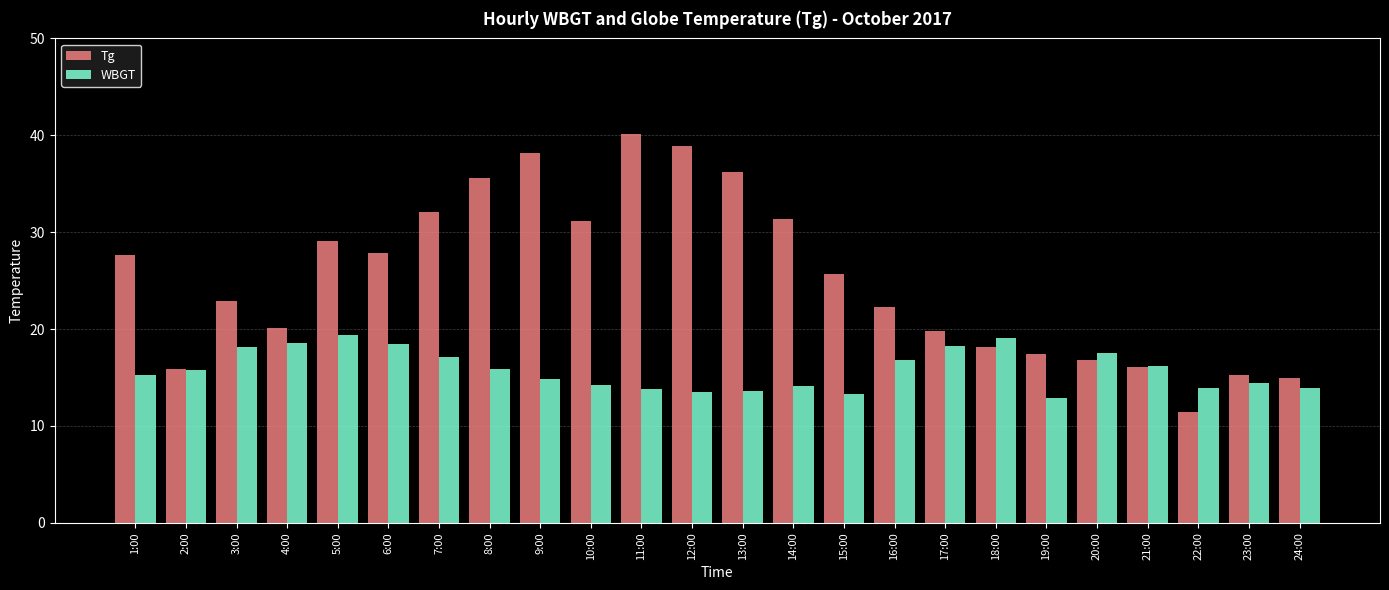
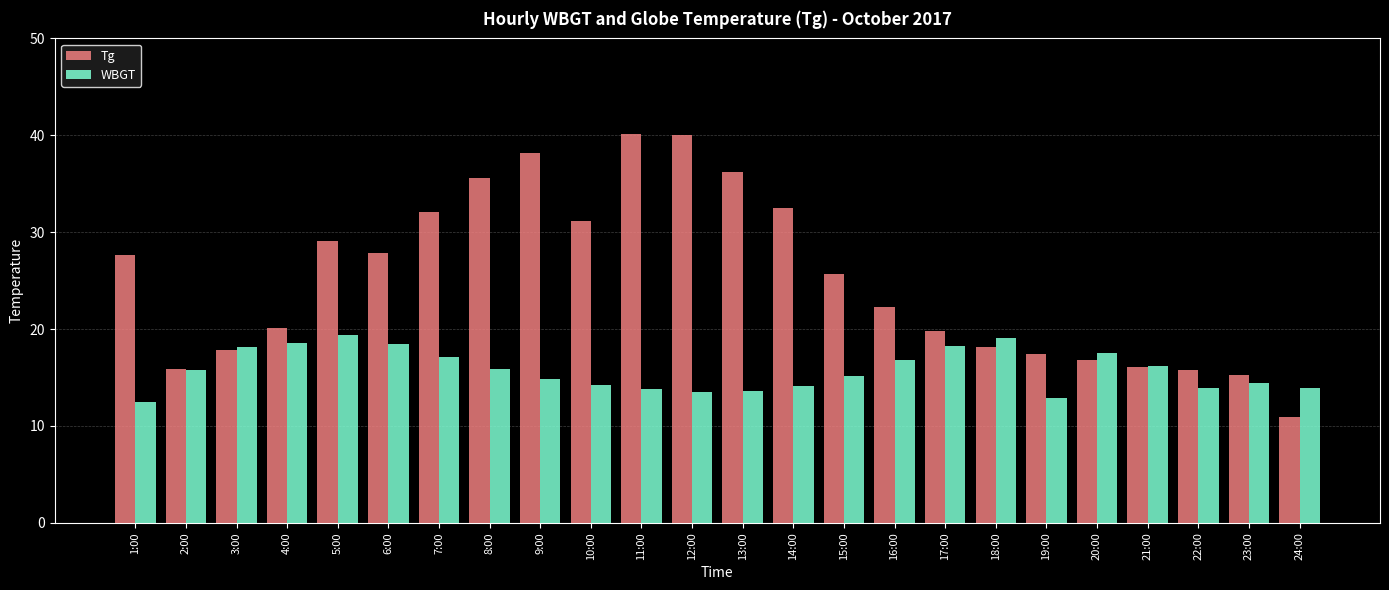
WBGT, 1:00: 15 -> 13
Tg, 3:00: 23 -> 18
Tg, 12:00: 39 -> 40
Tg, 14:00: 31 -> 33
WBGT, 15:00: 13 -> 15
Tg, 22:00: 11 -> 16
Tg, 24:00: 15 -> 11
